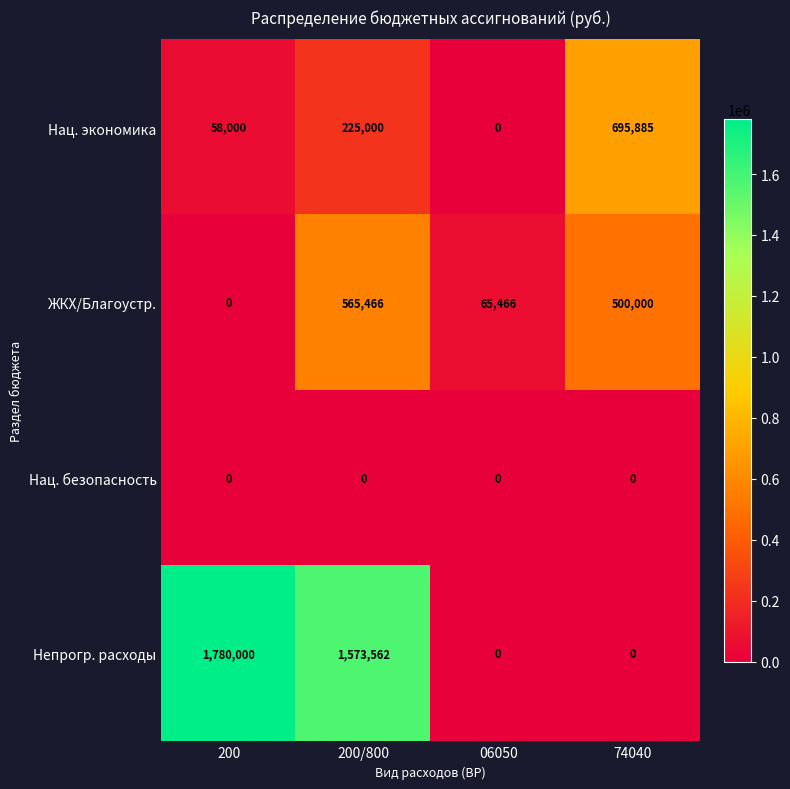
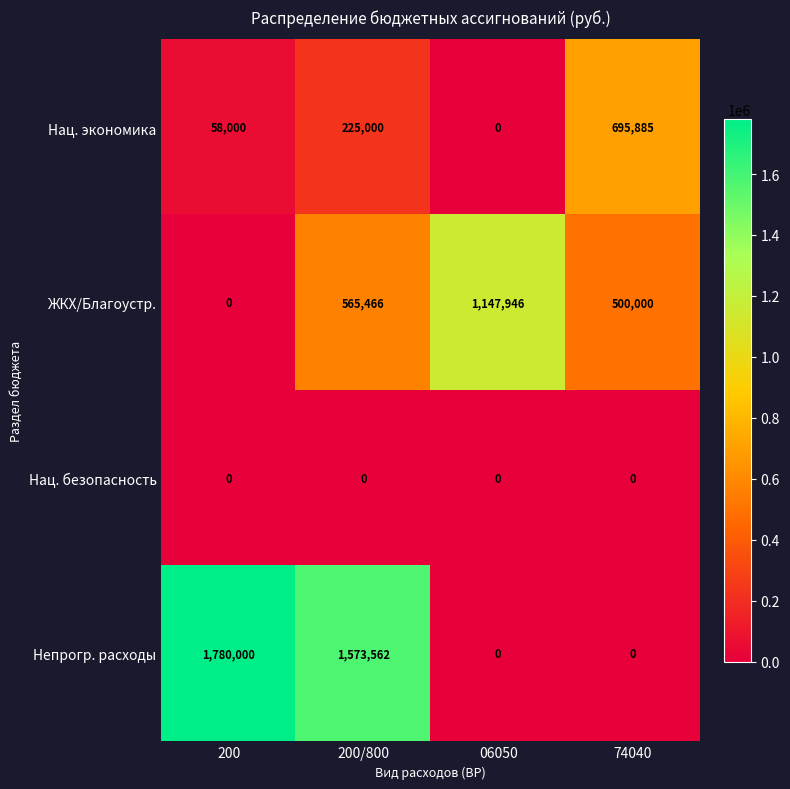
ЖКХ/Благоустр., 06050: 65,466 -> 1,147,946
